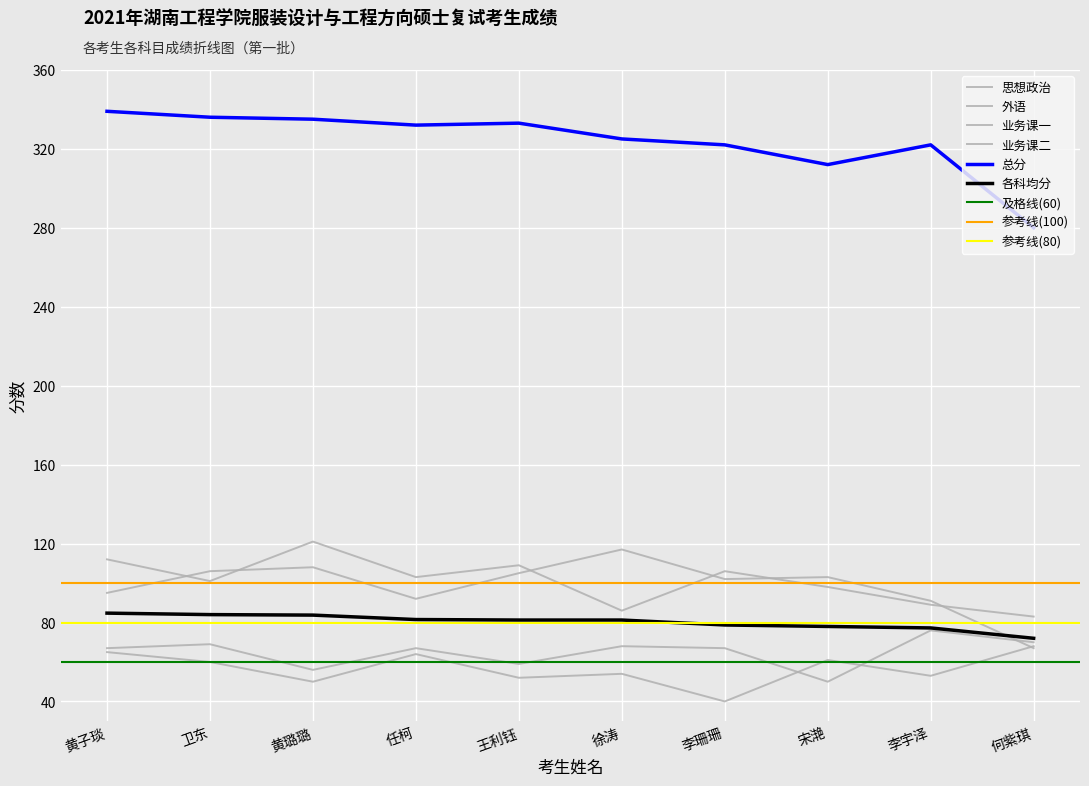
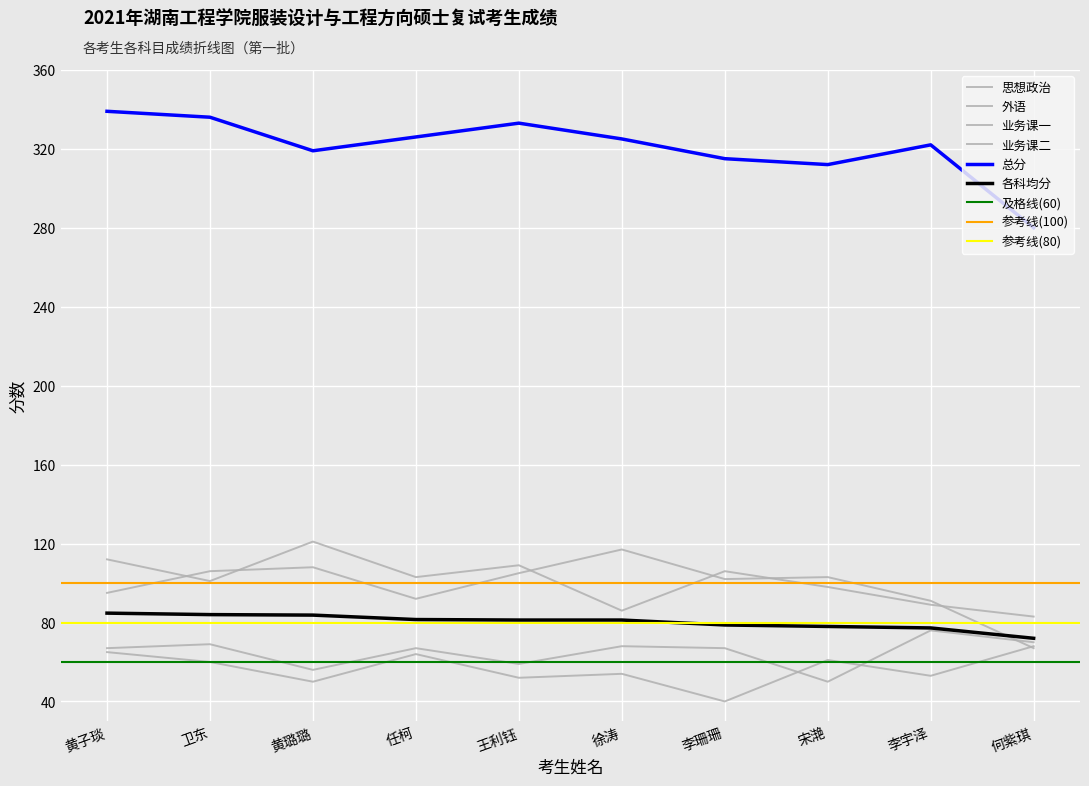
总分, 黄璐璐: 335 -> 319
总分, 任柯: 332 -> 326
总分, 李珊珊: 322 -> 315
